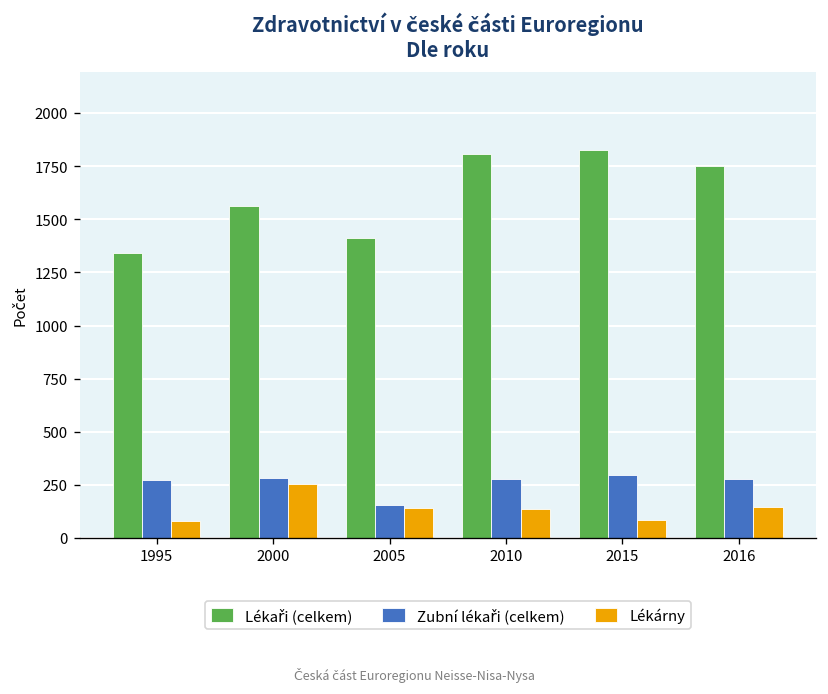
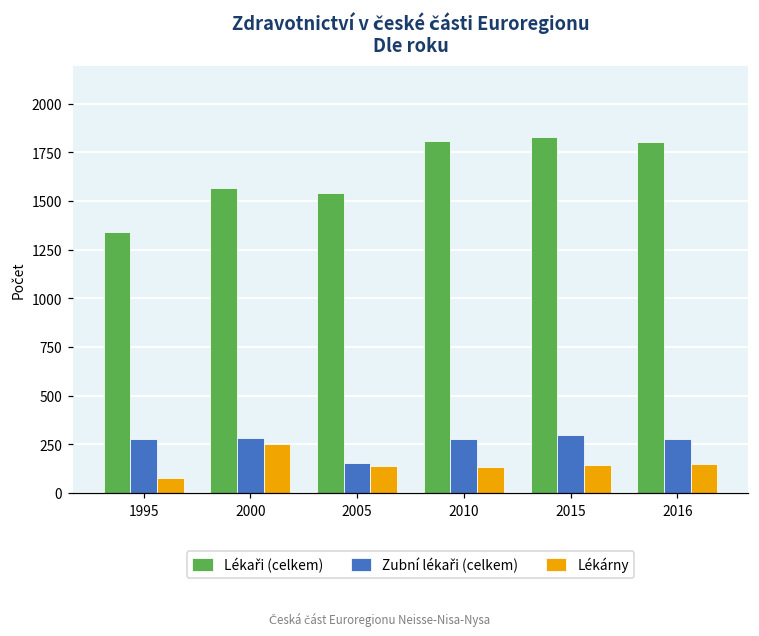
Lékaři (celkem), 2005: 1410 -> 1540
Lékárny, 2015: 90 -> 140
Lékaři (celkem), 2016: 1750 -> 1800
